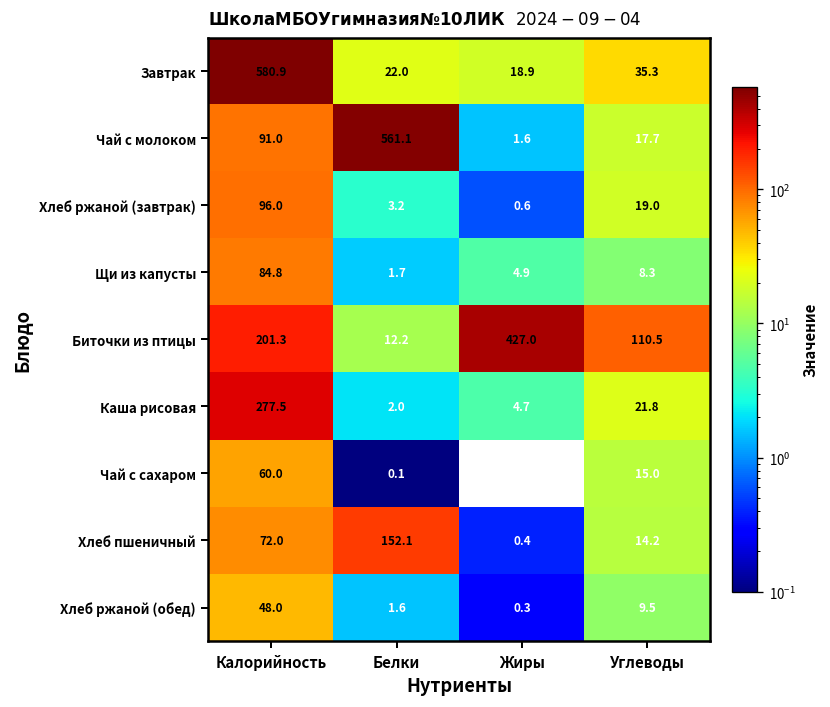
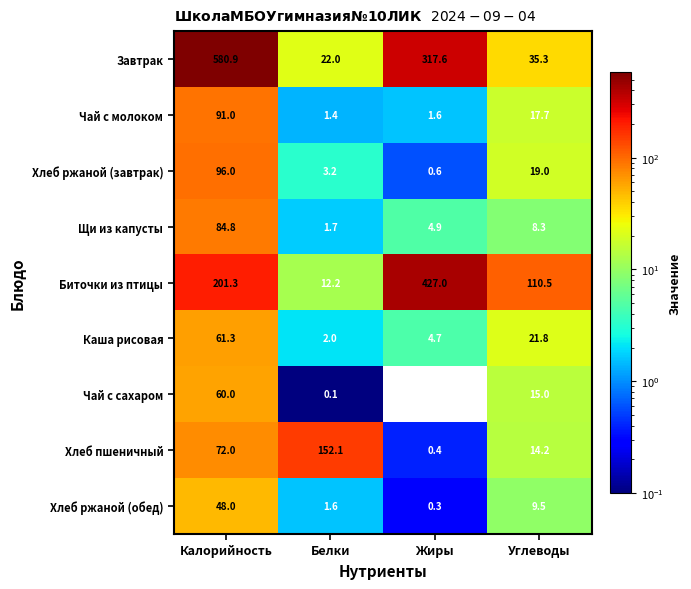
Завтрак, Жиры: 18.9 -> 317.6
Чай с молоком, Белки: 561.1 -> 1.4
Каша рисовая, Калорийность: 277.5 -> 61.3
